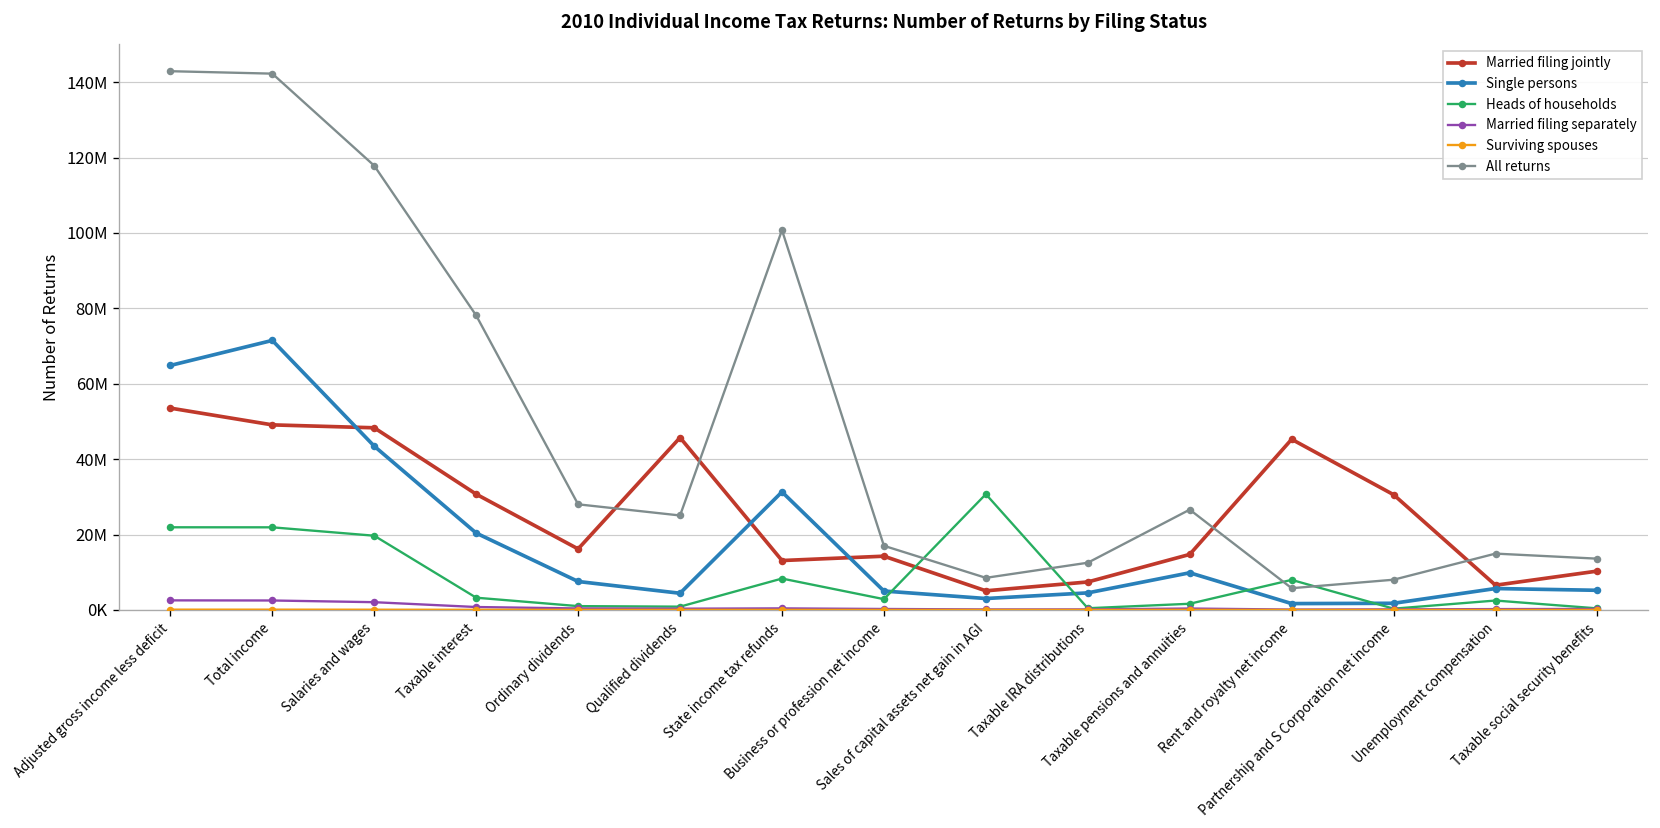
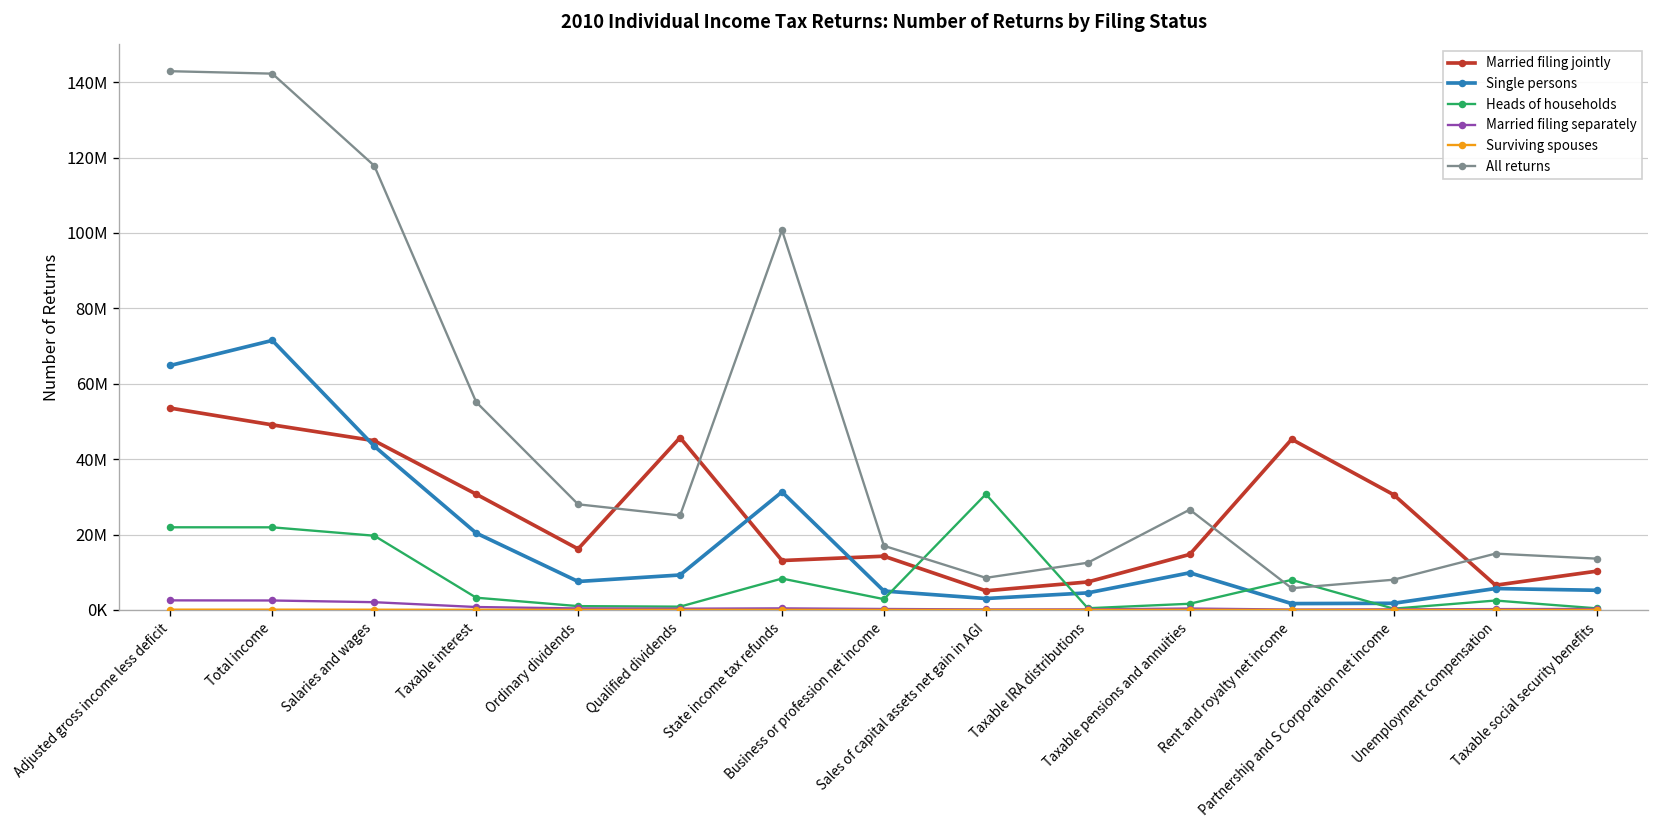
Married filing jointly, Salaries and wages: 48000000 -> 45000000
All returns, Taxable interest: 78000000 -> 55000000
Single persons, Qualified dividends: 4000000 -> 9000000
